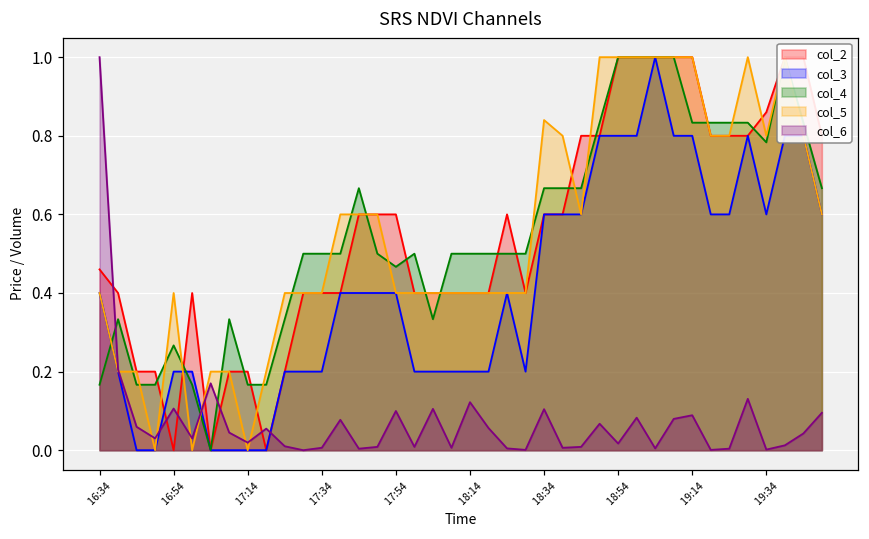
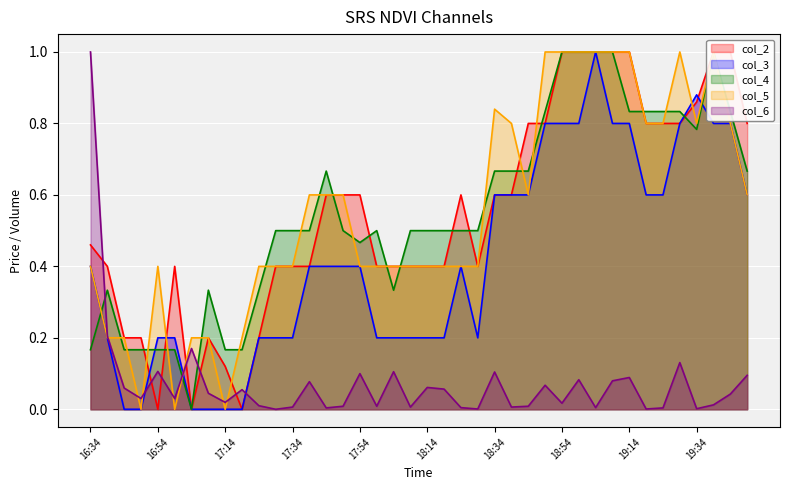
col_4, 16:54: 0.27 -> 0.17
col_2, 17:14: 0.20 -> 0.12
col_6, 18:14: 0.12 -> 0.06
col_3, 19:34: 0.60 -> 0.88
